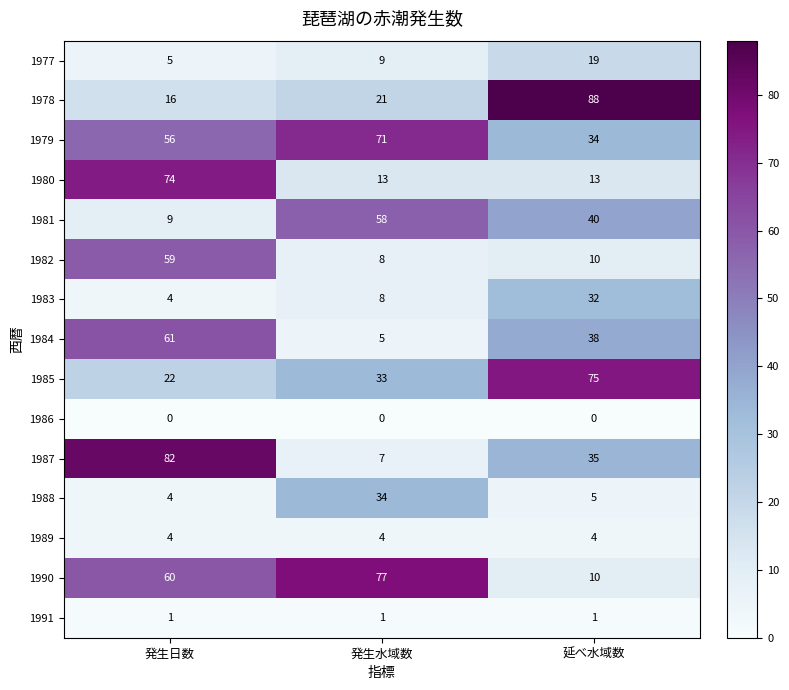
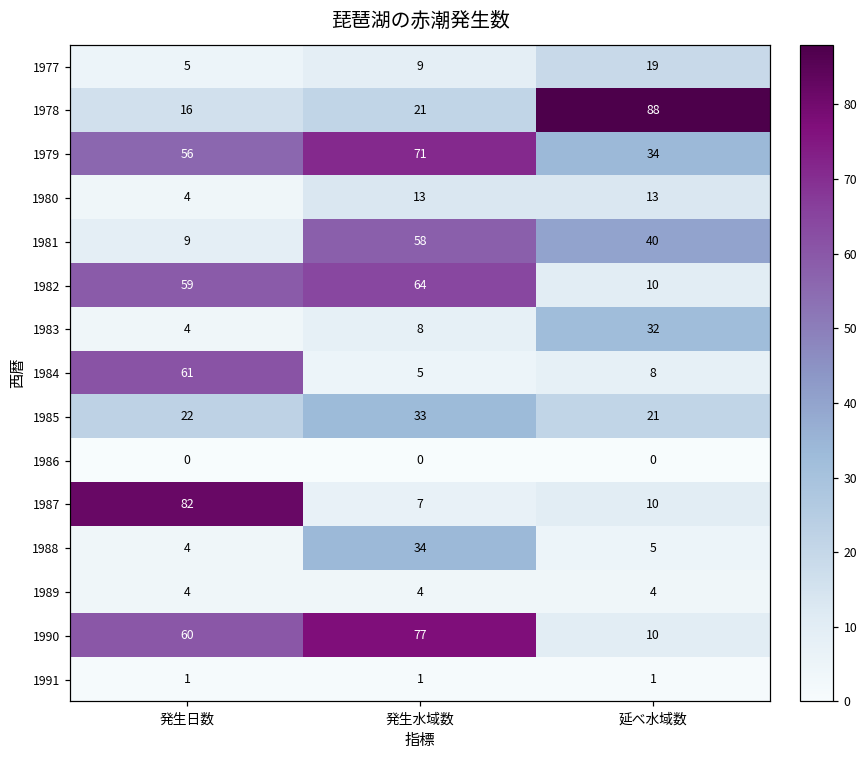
1980, 発生日数: 74 -> 4
1982, 発生水域数: 8 -> 64
1984, 延べ水域数: 38 -> 8
1985, 延べ水域数: 75 -> 21
1987, 延べ水域数: 35 -> 10
